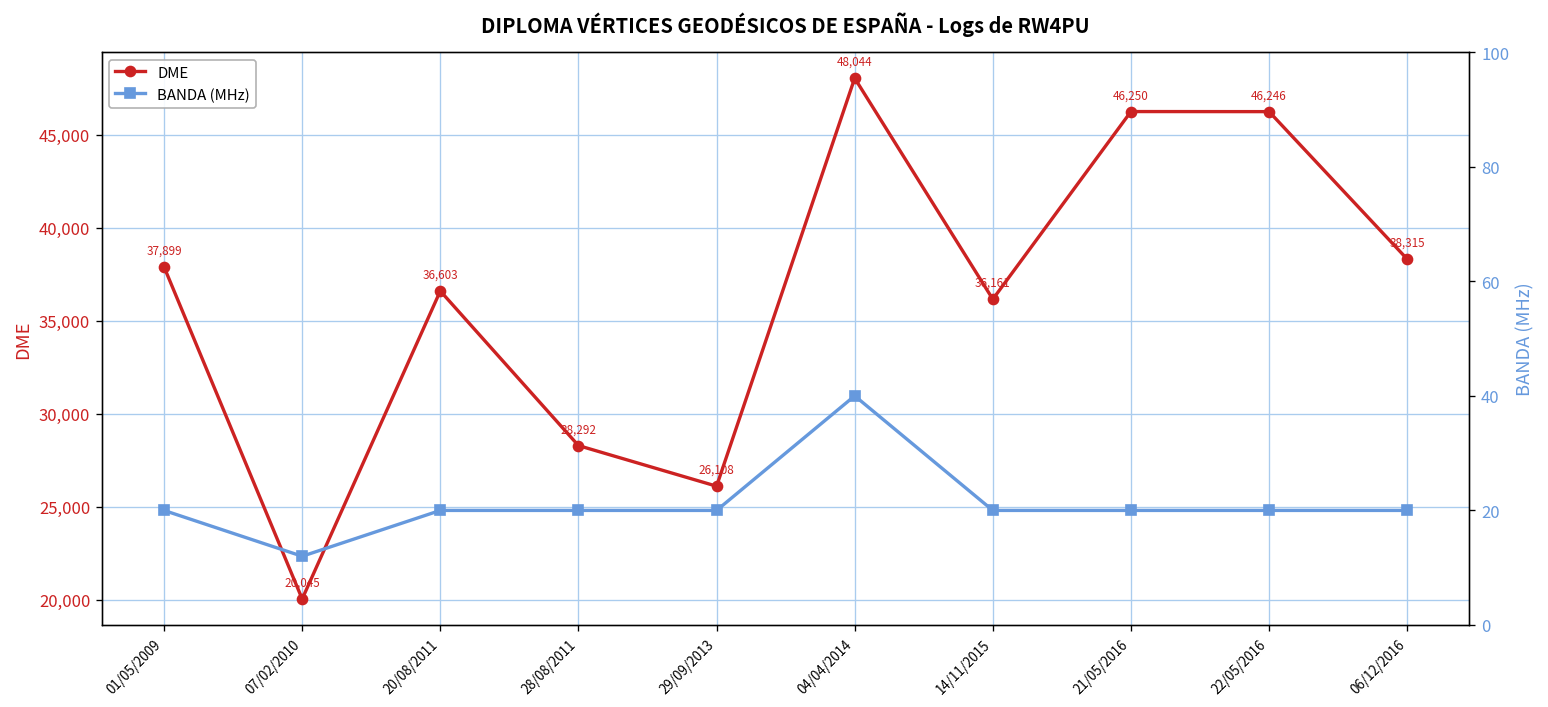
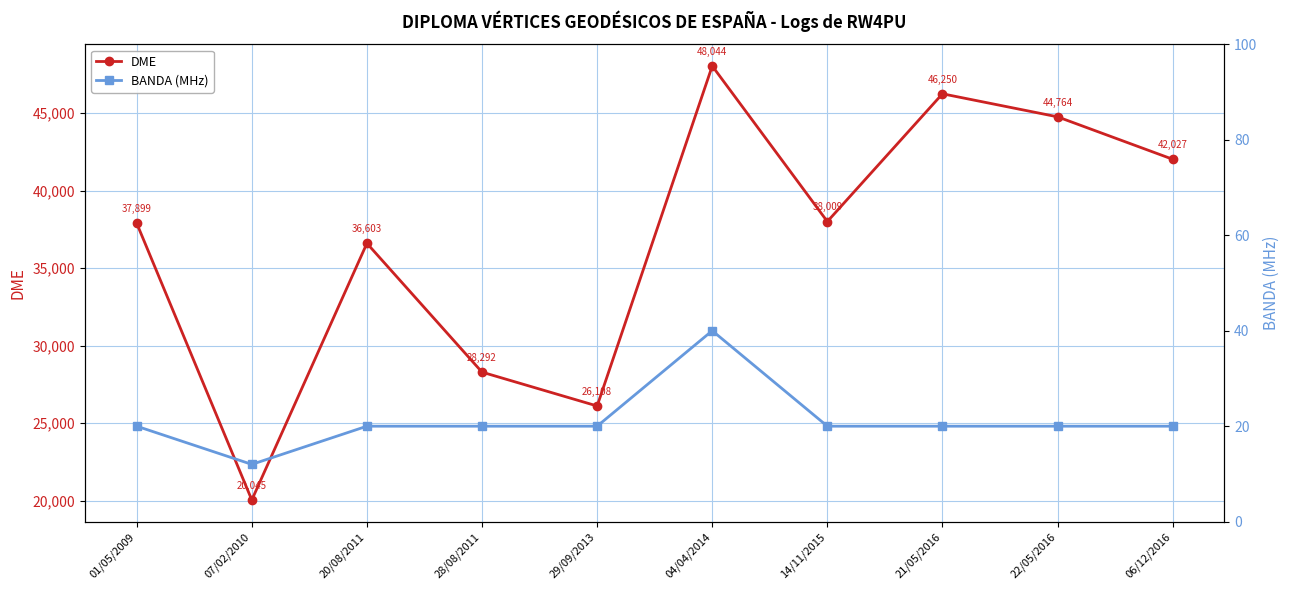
DME, 14/11/2015: 36,161 -> 38,009
DME, 22/05/2016: 46,246 -> 44,764
DME, 06/12/2016: 38,315 -> 42,027
